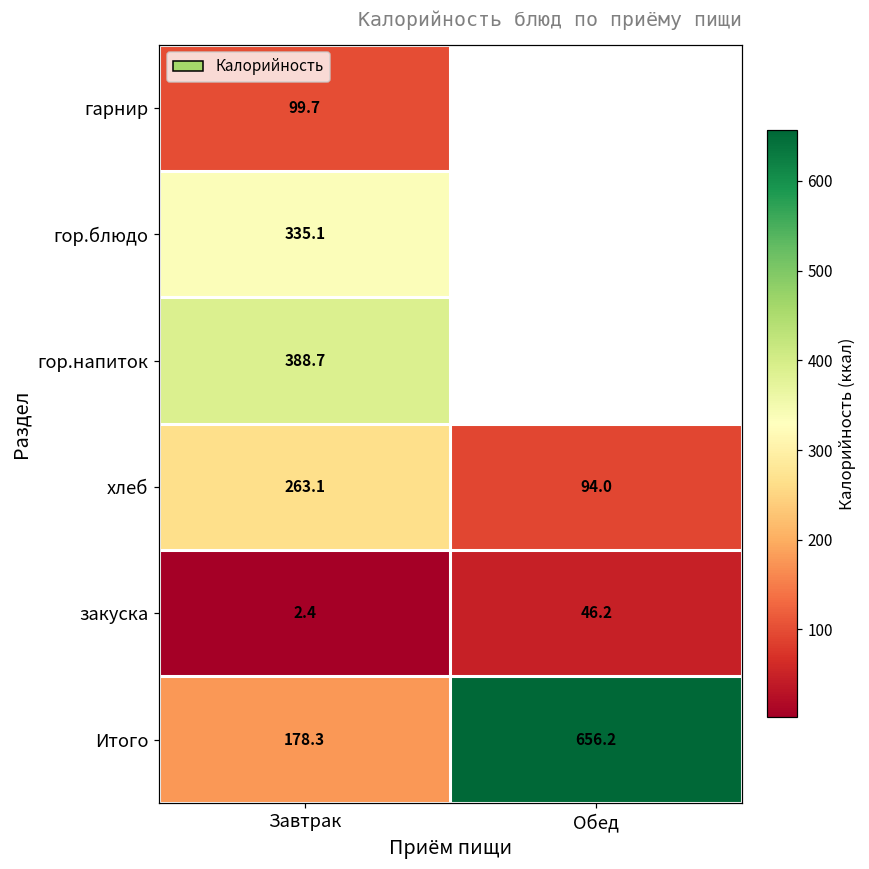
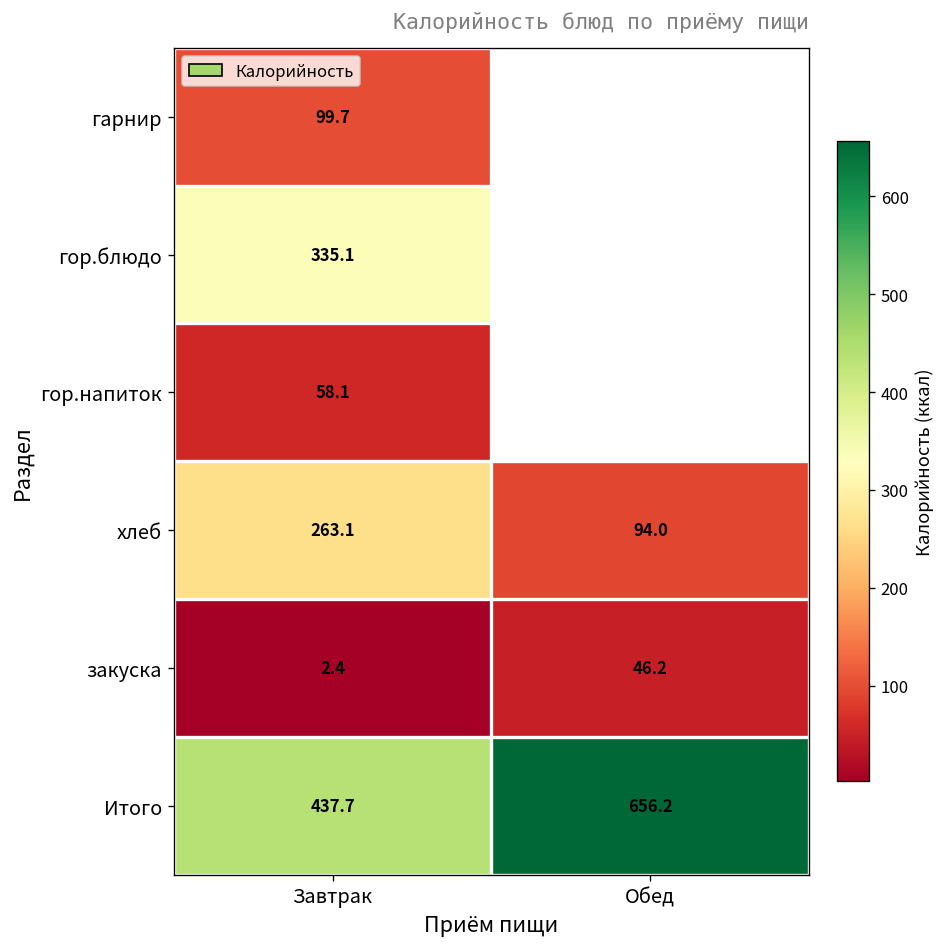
гор.напиток, Завтрак: 388.7 -> 58.1
Итого, Завтрак: 178.3 -> 437.7
